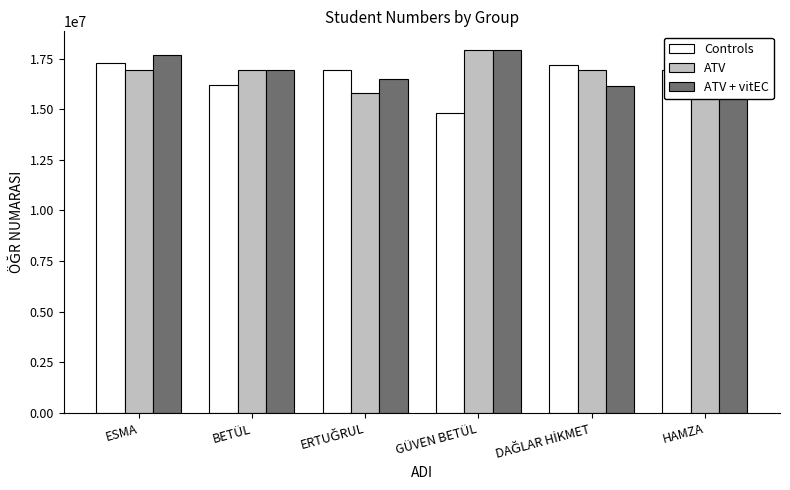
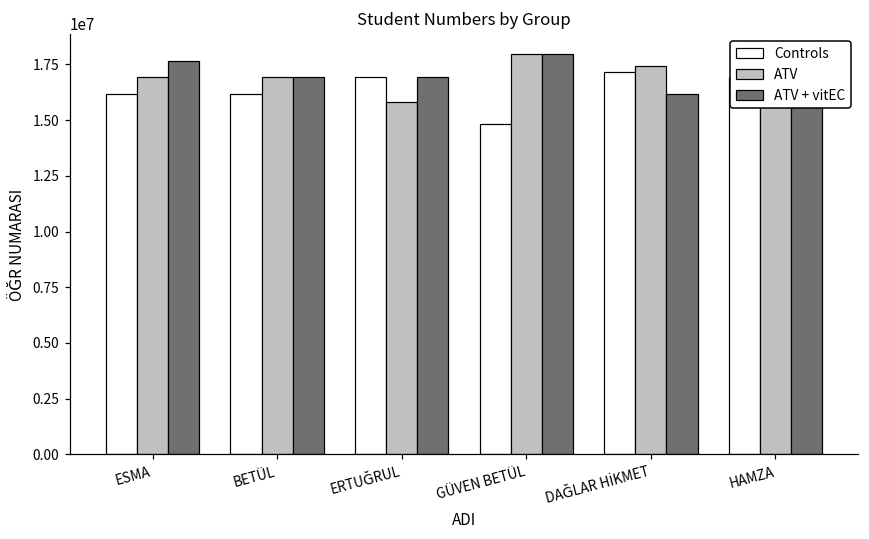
Controls, ESMA: 17300000 -> 16200000
ATV + vitEC, ERTUĞRUL: 16500000 -> 16900000
ATV, DAĞLAR HİKMET: 17000000 -> 17400000
